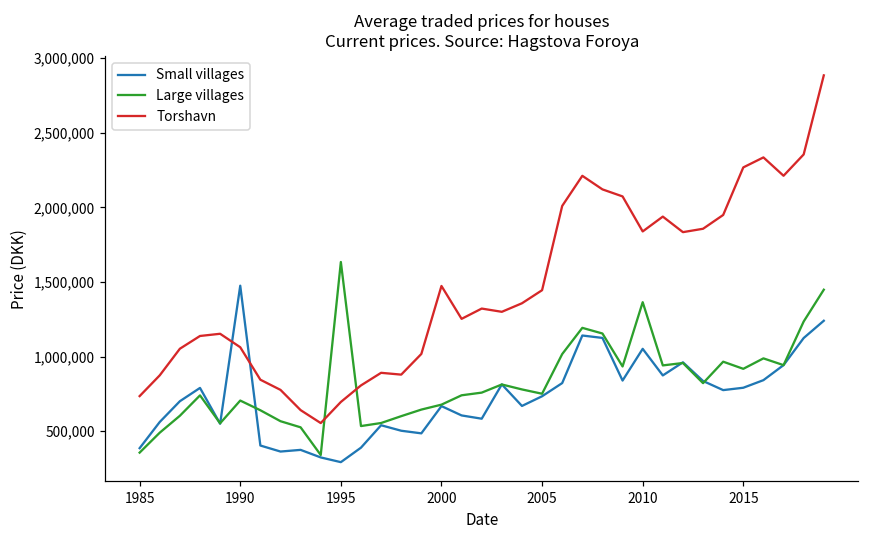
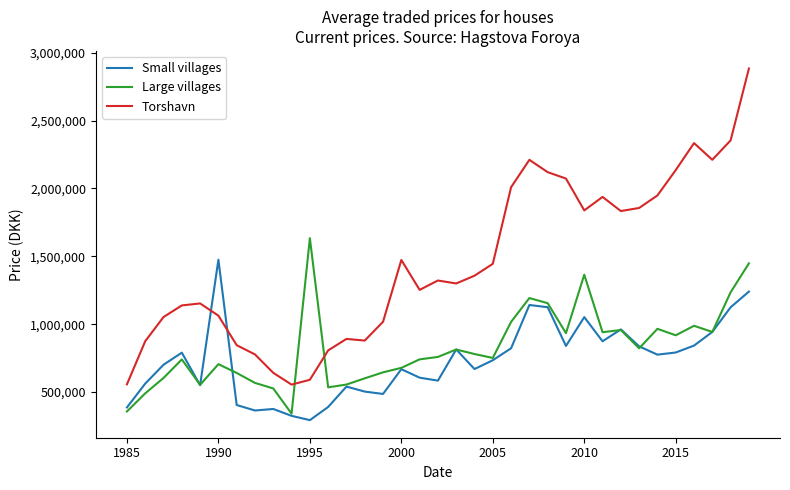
Torshavn, 1985: 740,000 -> 560,000
Torshavn, 1995: 700,000 -> 590,000
Torshavn, 2015: 2,270,000 -> 2,140,000
